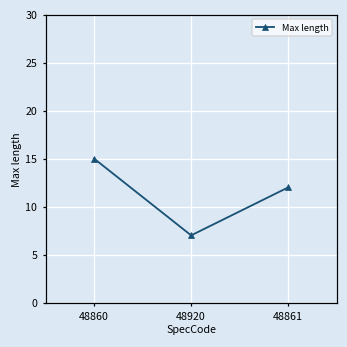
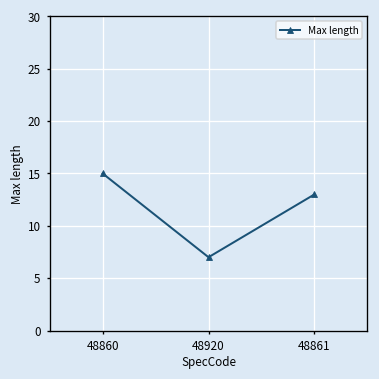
48861: 12 -> 13
